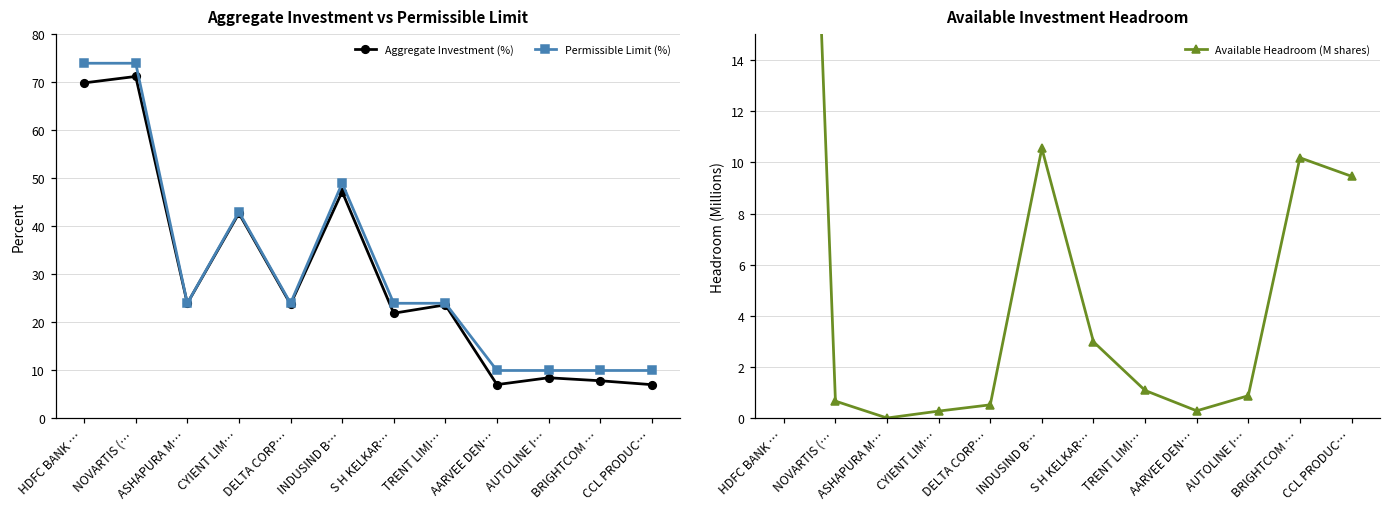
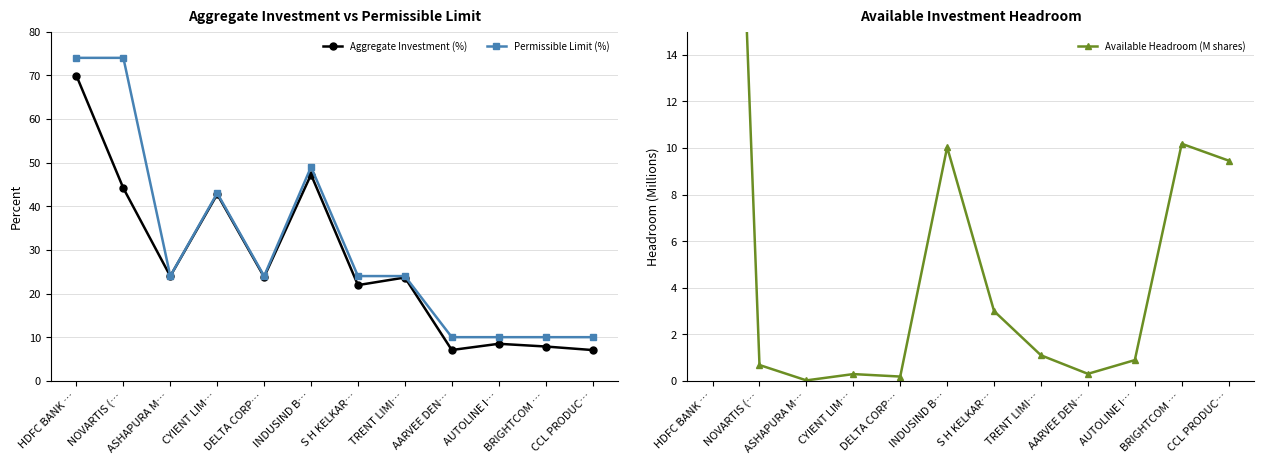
Aggregate Investment vs Permissible Limit, Aggregate Investment (%), NOVARTIS (…: 71 -> 44
Available Investment Headroom, DELTA CORP…: 0.5 -> 0.2
Available Investment Headroom, INDUSIND B…: 10.6 -> 10.0
